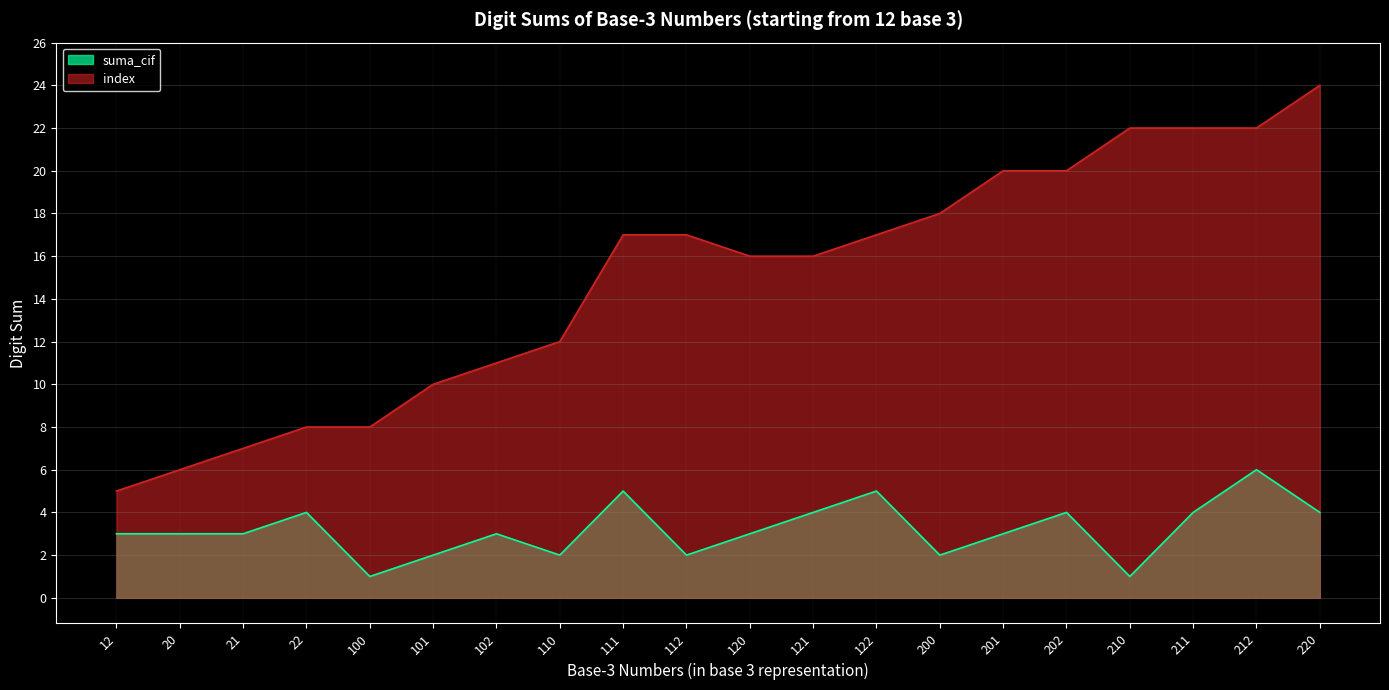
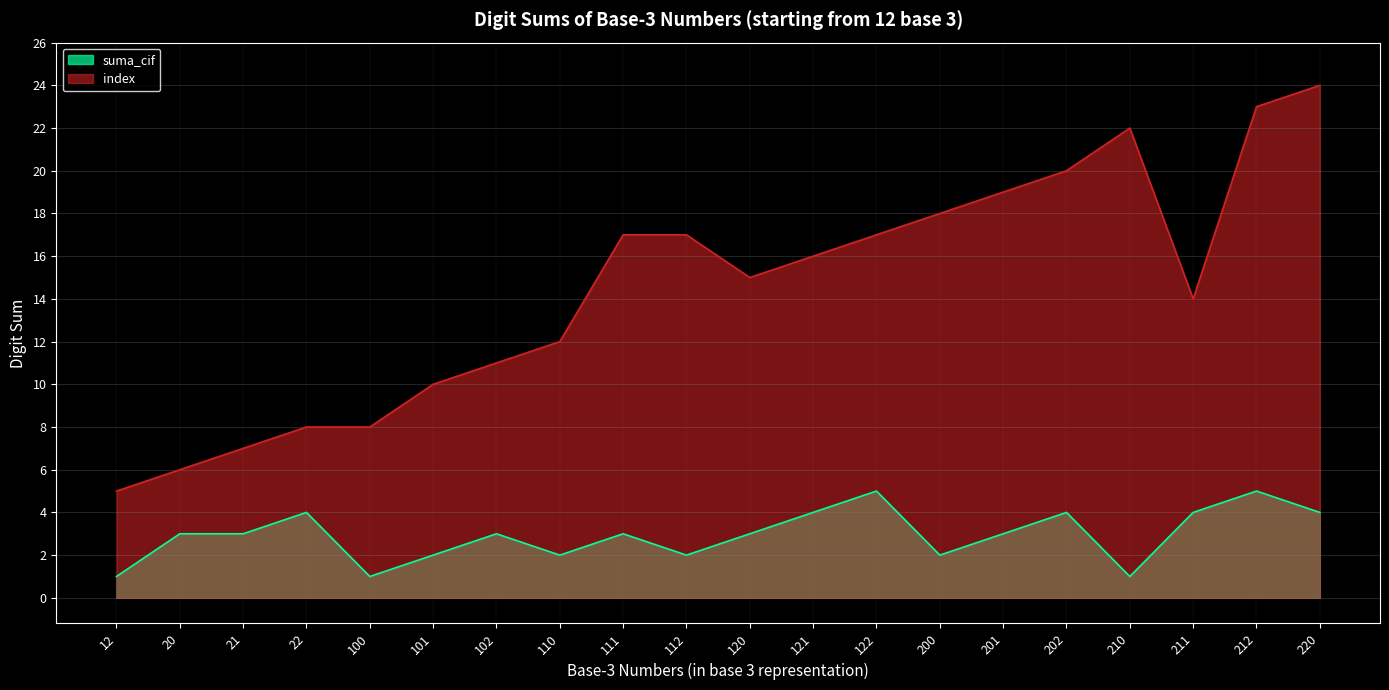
suma_cif, 12: 3 -> 1
suma_cif, 111: 5 -> 3
index, 120: 16 -> 15
index, 201: 20 -> 19
index, 211: 22 -> 14
suma_cif, 212: 6 -> 5
index, 212: 22 -> 23
